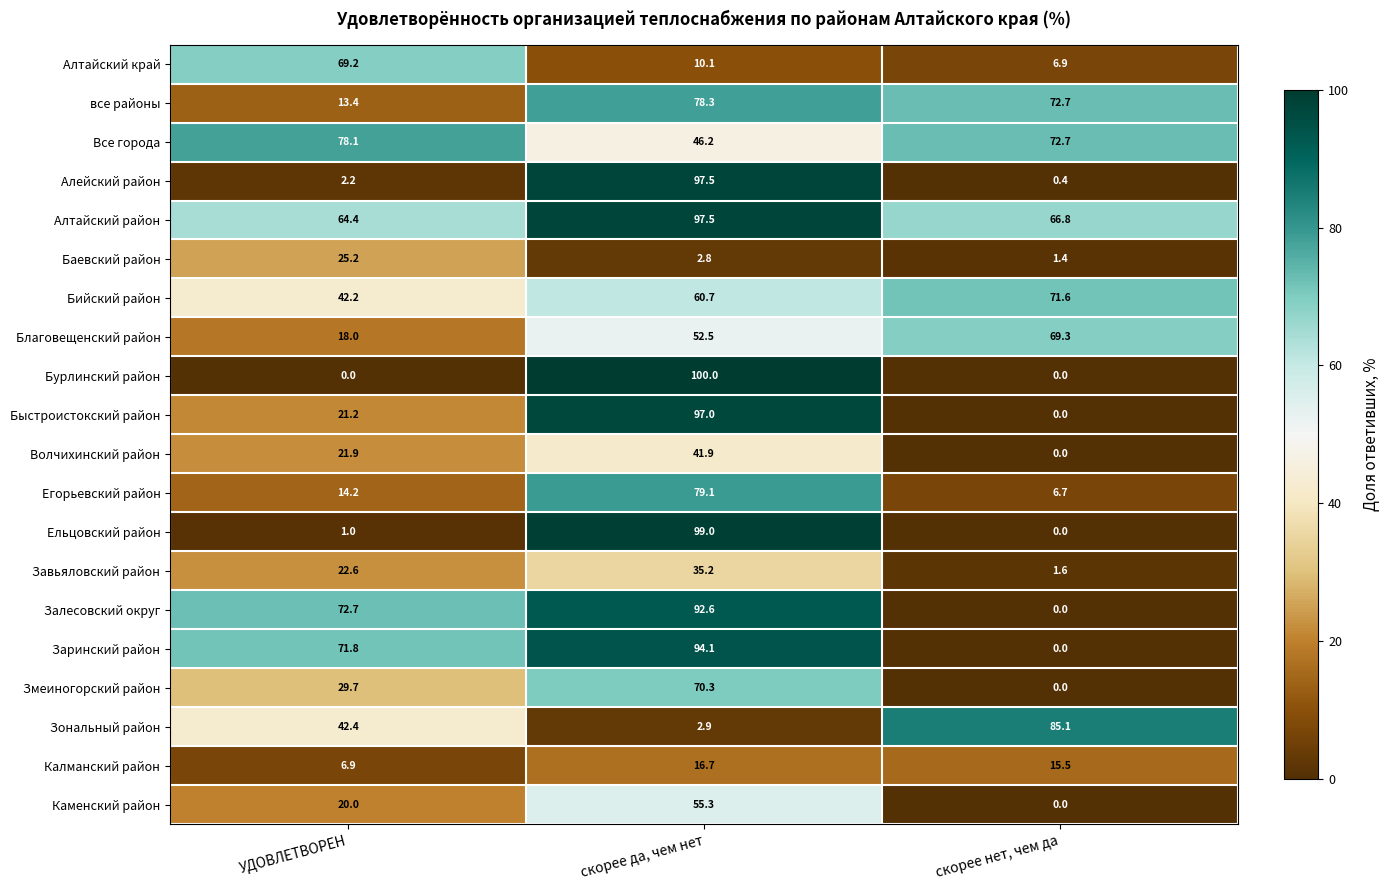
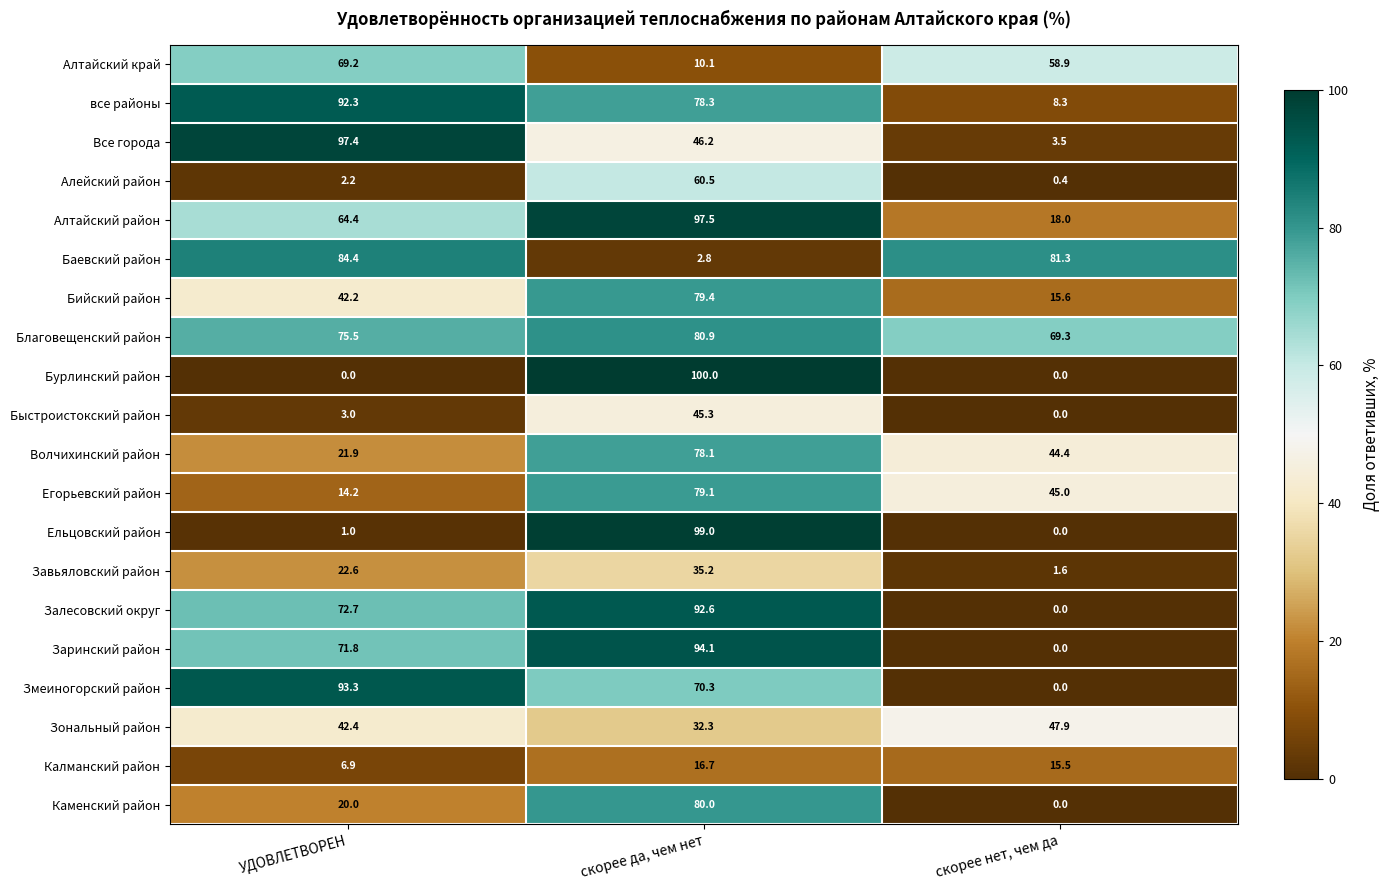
Алтайский край, скорее нет, чем да: 6.9 -> 58.9
все районы, УДОВЛЕТВОРЕН: 13.4 -> 92.3
все районы, скорее нет, чем да: 72.7 -> 8.3
Все города, УДОВЛЕТВОРЕН: 78.1 -> 97.4
Все города, скорее нет, чем да: 72.7 -> 3.5
Алейский район, скорее да, чем нет: 97.5 -> 60.5
Алтайский район, скорее нет, чем да: 66.8 -> 18.0
Баевский район, УДОВЛЕТВОРЕН: 25.2 -> 84.4
Баевский район, скорее нет, чем да: 1.4 -> 81.3
Бийский район, скорее да, чем нет: 60.7 -> 79.4
Бийский район, скорее нет, чем да: 71.6 -> 15.6
Благовещенский район, УДОВЛЕТВОРЕН: 18.0 -> 75.5
Благовещенский район, скорее да, чем нет: 52.5 -> 80.9
Быстроистокский район, УДОВЛЕТВОРЕН: 21.2 -> 3.0
Быстроистокский район, скорее да, чем нет: 97.0 -> 45.3
Волчихинский район, скорее да, чем нет: 41.9 -> 78.1
Волчихинский район, скорее нет, чем да: 0.0 -> 44.4
Егорьевский район, скорее нет, чем да: 6.7 -> 45.0
Змеиногорский район, УДОВЛЕТВОРЕН: 29.7 -> 93.3
Зональный район, скорее да, чем нет: 2.9 -> 32.3
Зональный район, скорее нет, чем да: 85.1 -> 47.9
Каменский район, скорее да, чем нет: 55.3 -> 80.0
